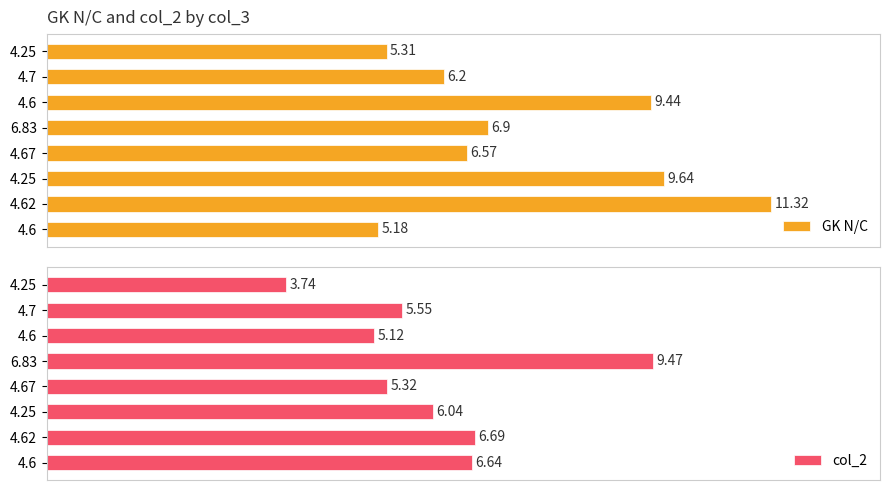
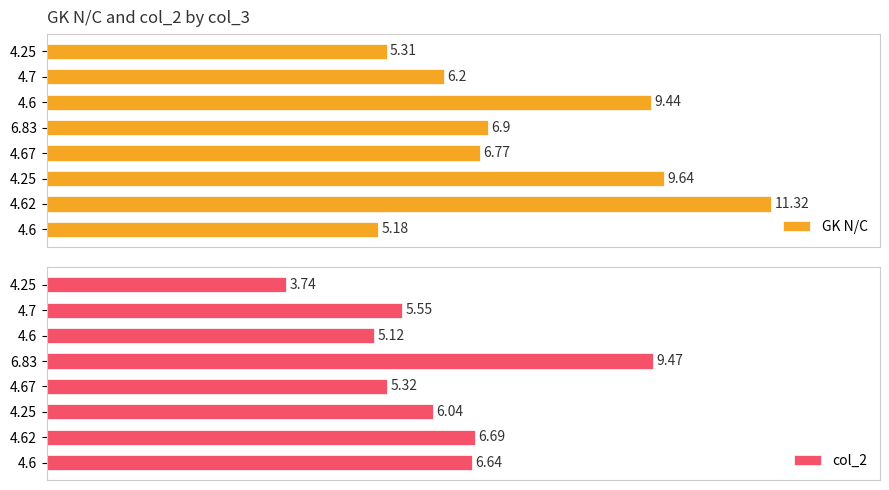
GK N/C and col_2 by col_3, 4.67: 6.57 -> 6.77
